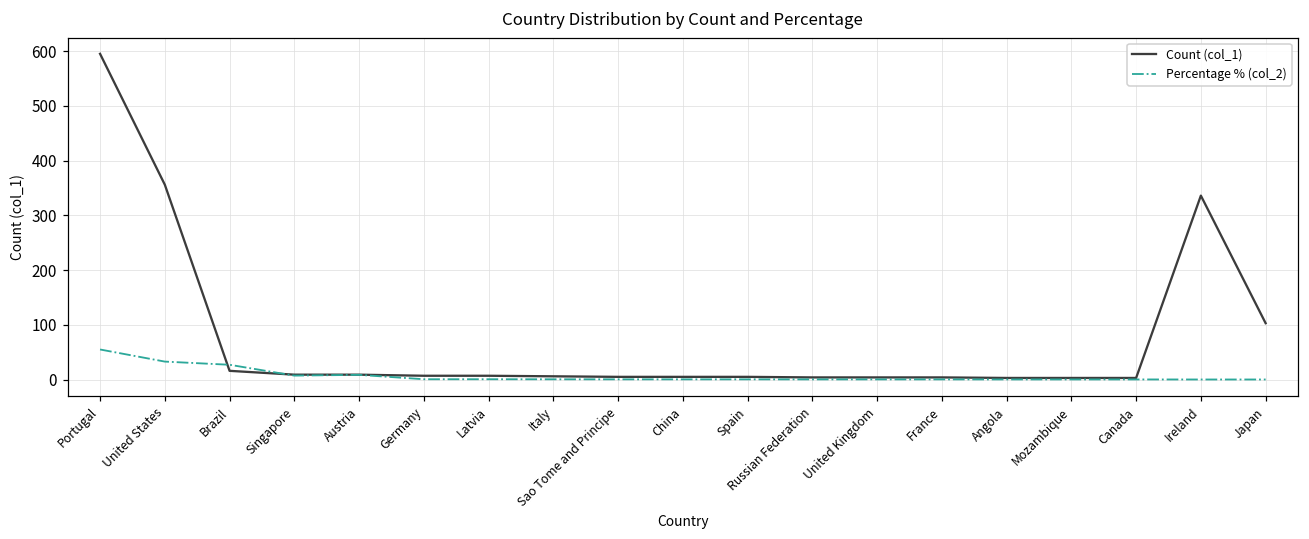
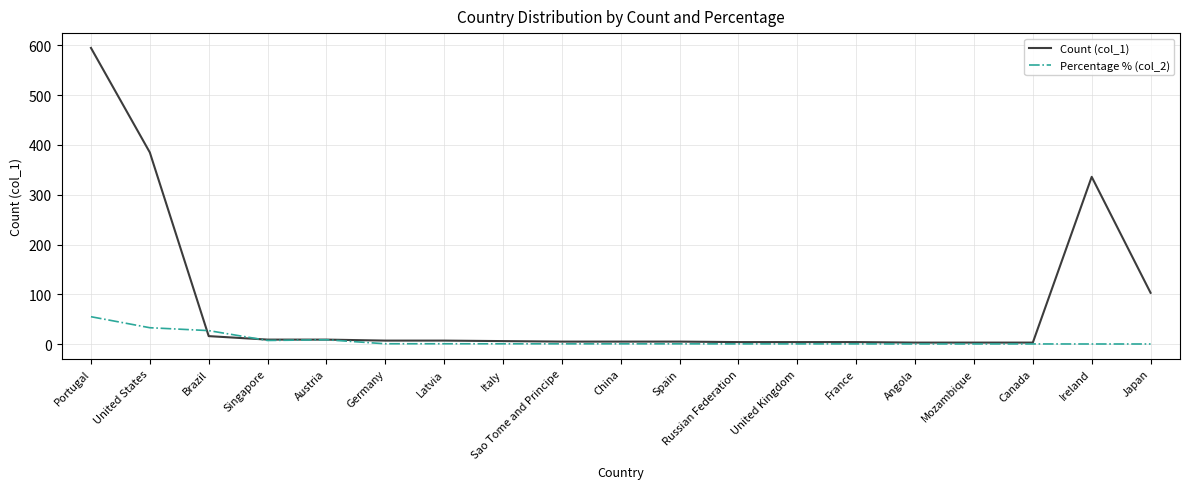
Count (col_1), United States: 360 -> 390
